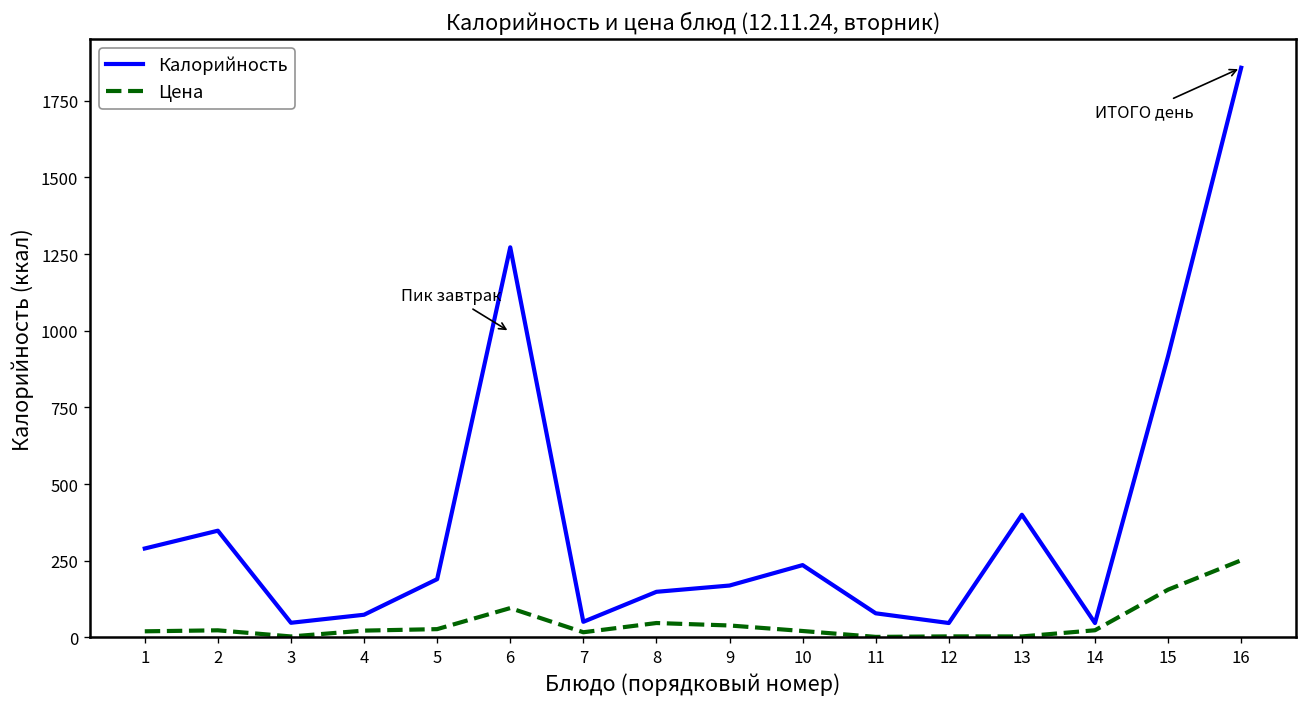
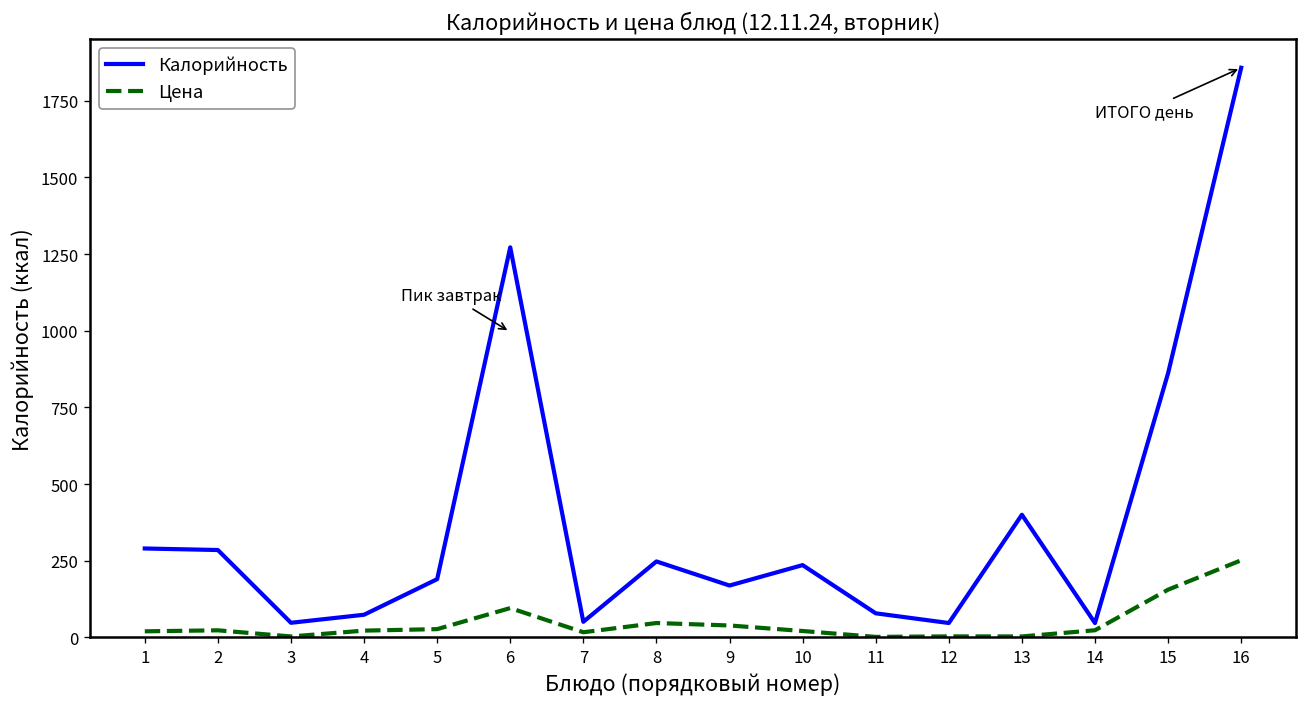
Калорийность, 2: 350 -> 290
Калорийность, 8: 150 -> 250
Калорийность, 15: 920 -> 860
